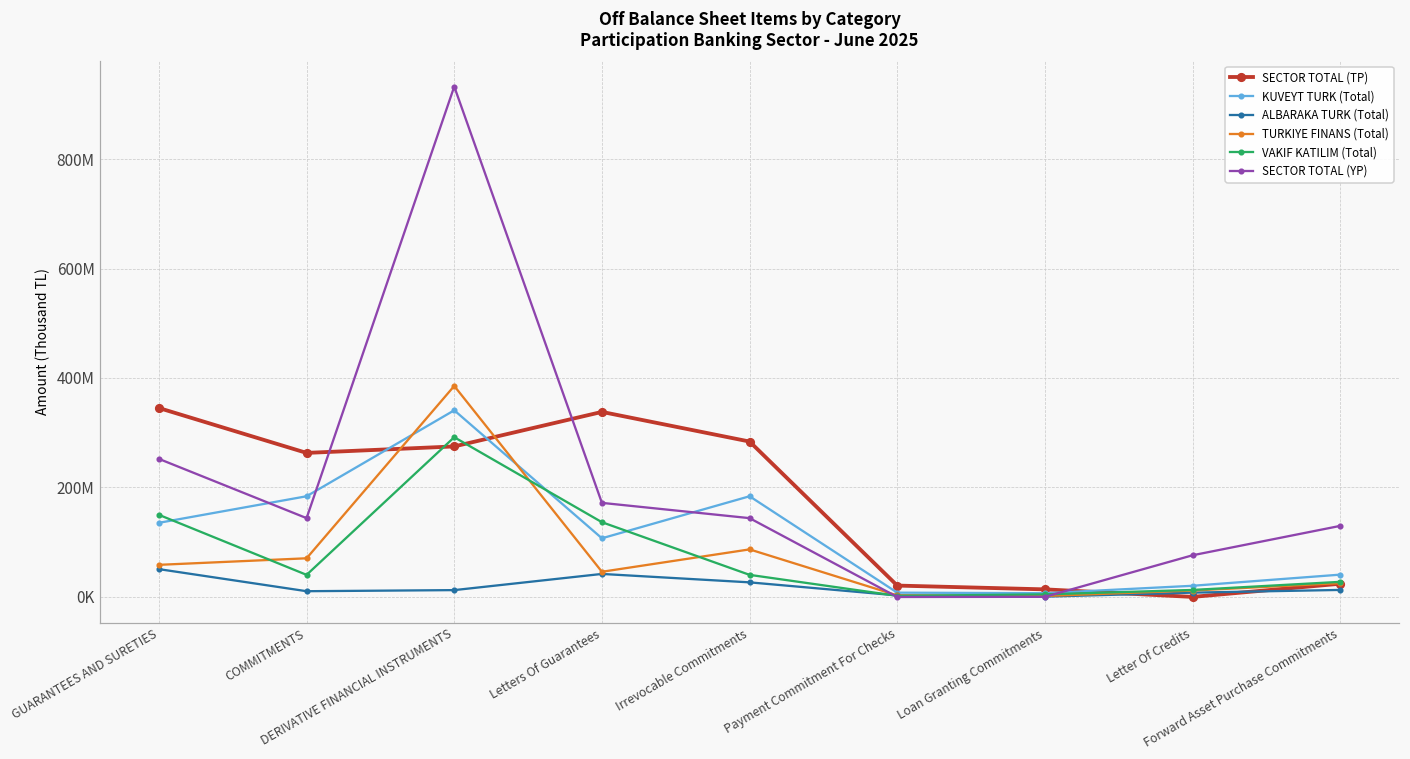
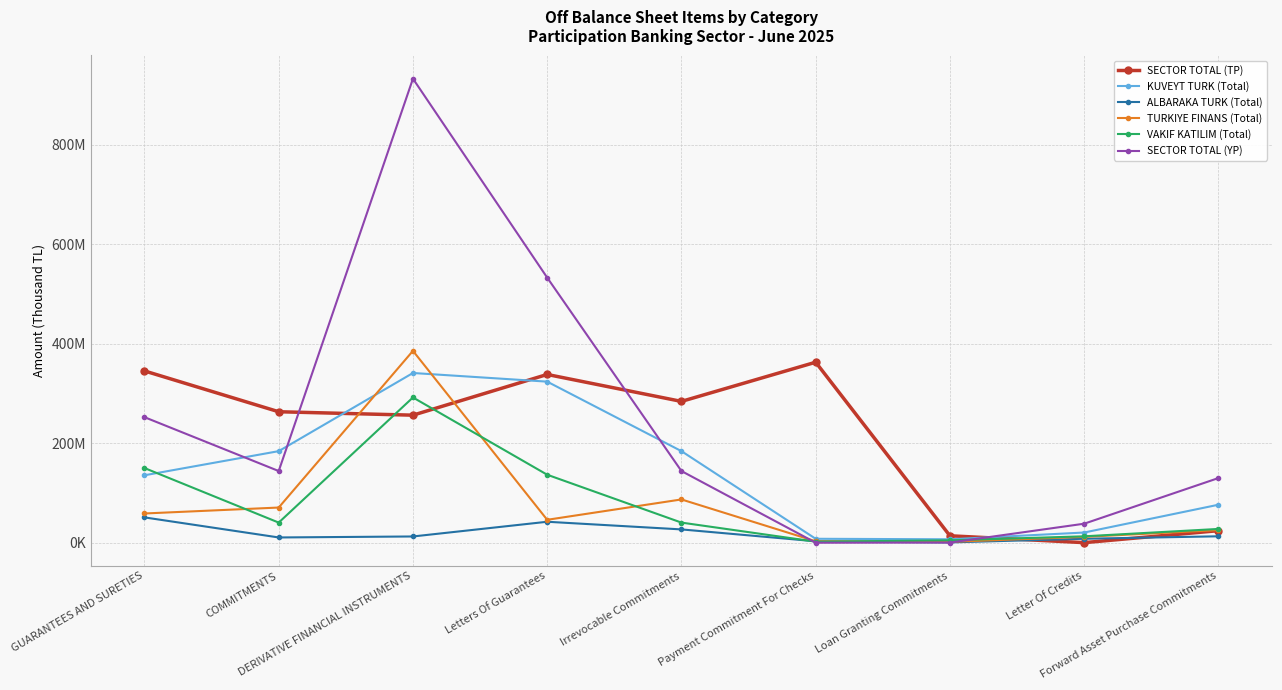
SECTOR TOTAL (TP), DERIVATIVE FINANCIAL INSTRUMENTS: 280000000 -> 260000000
KUVEYT TURK (Total), Letters Of Guarantees: 110000000 -> 320000000
SECTOR TOTAL (YP), Letters Of Guarantees: 170000000 -> 530000000
SECTOR TOTAL (TP), Payment Commitment For Checks: 20000000 -> 360000000
SECTOR TOTAL (YP), Letter Of Credits: 80000000 -> 40000000
KUVEYT TURK (Total), Forward Asset Purchase Commitments: 40000000 -> 80000000
